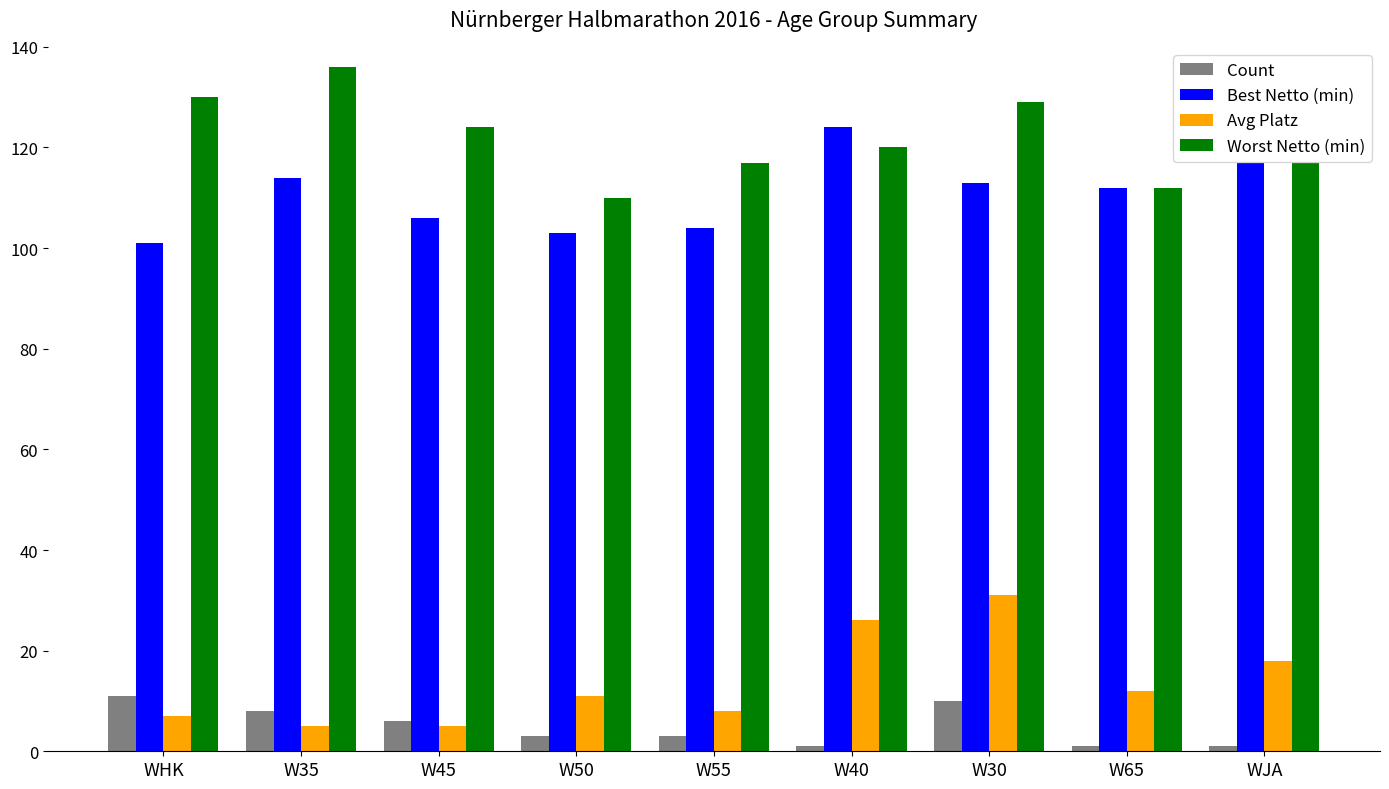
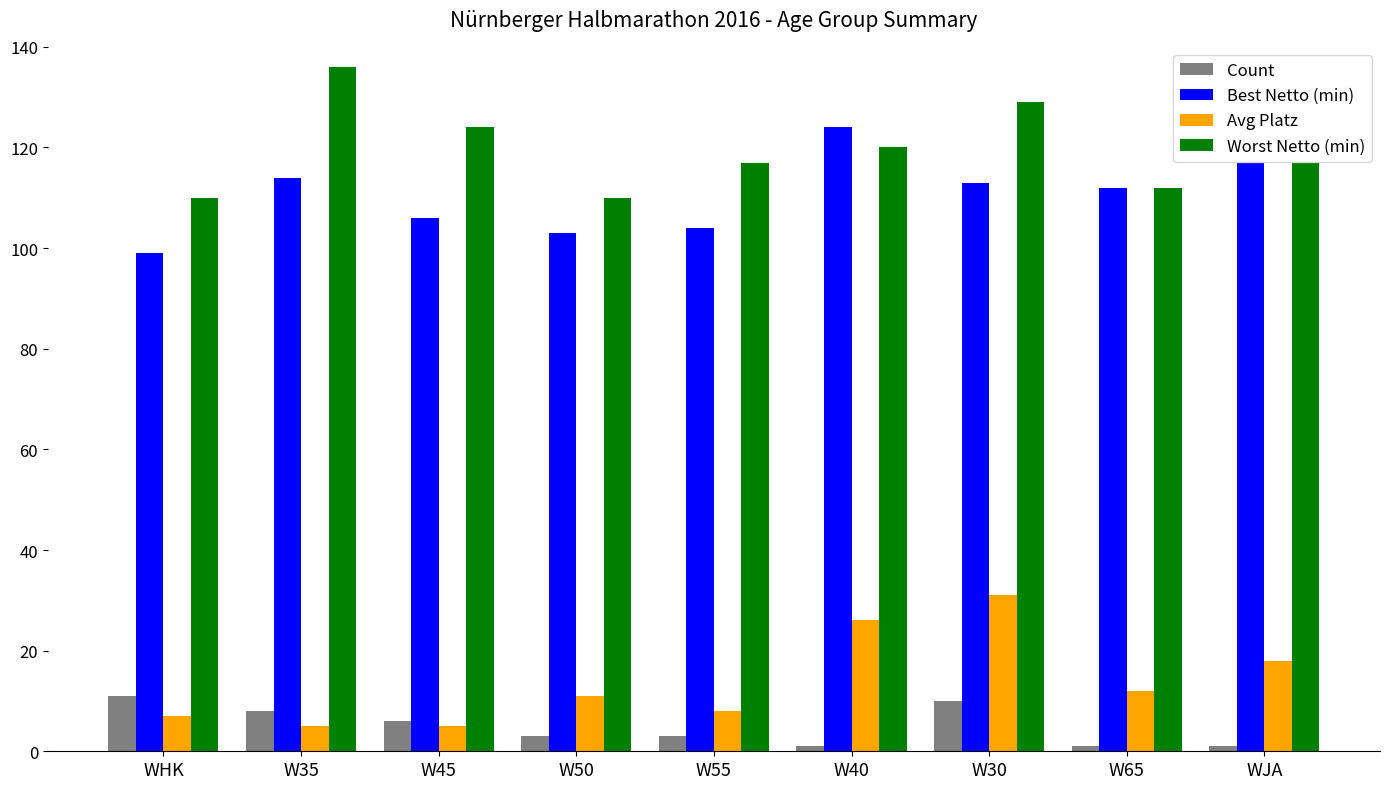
Best Netto (min), WHK: 101 -> 99
Worst Netto (min), WHK: 130 -> 110
